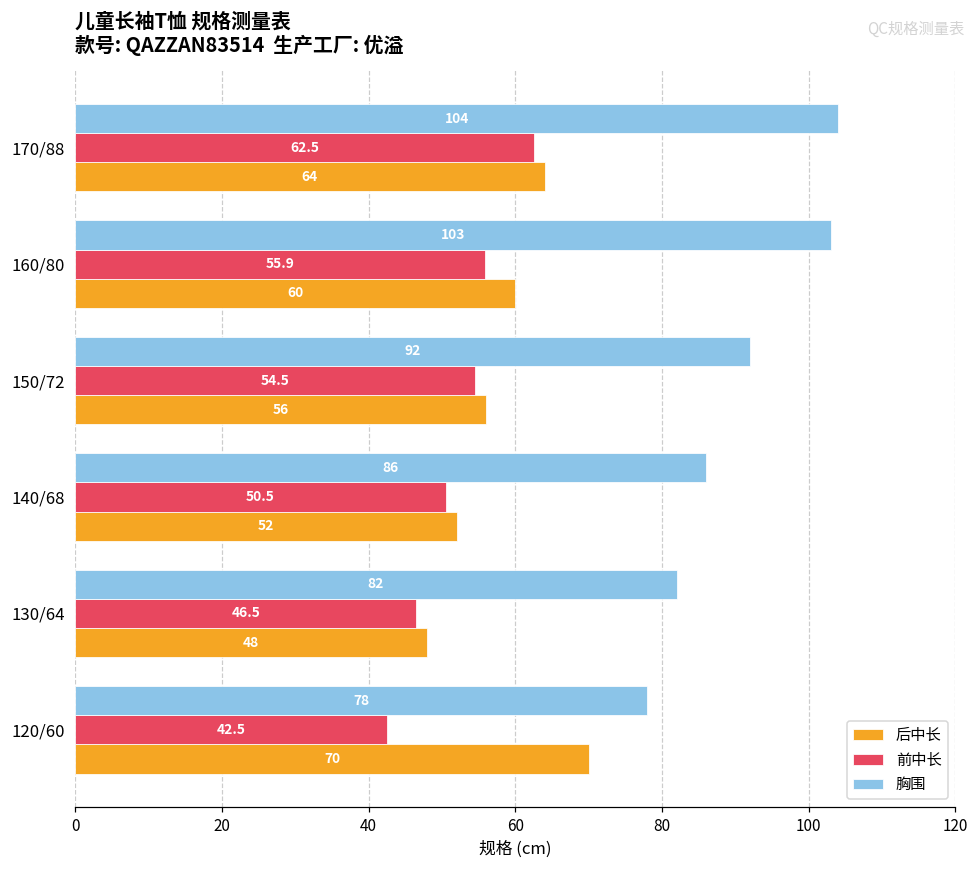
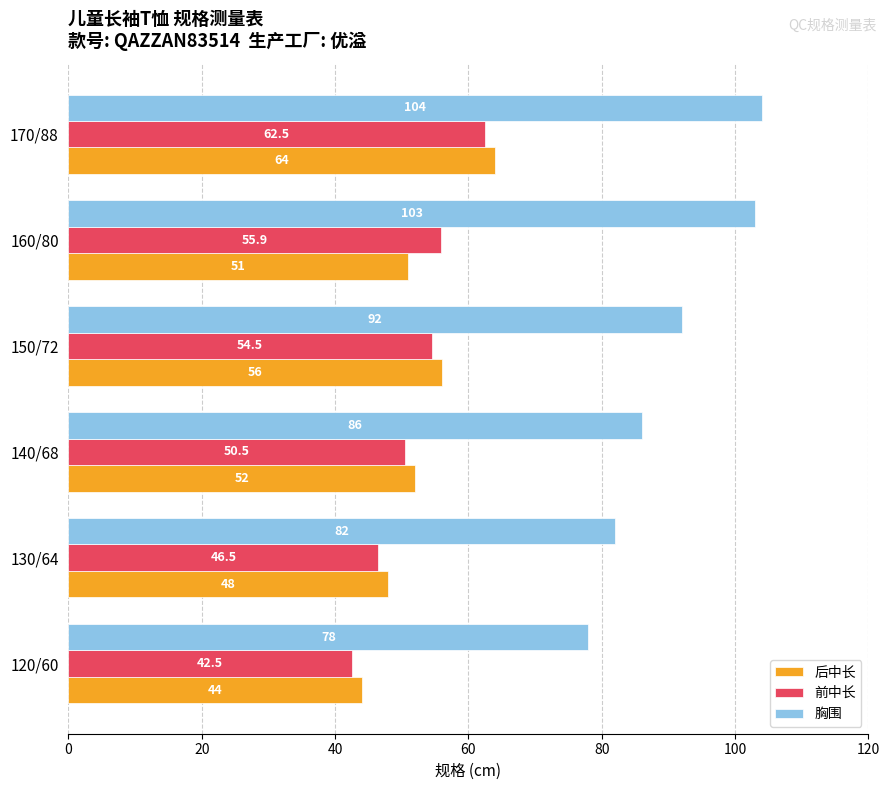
后中长, 160/80: 60 -> 51
后中长, 120/60: 70 -> 44
